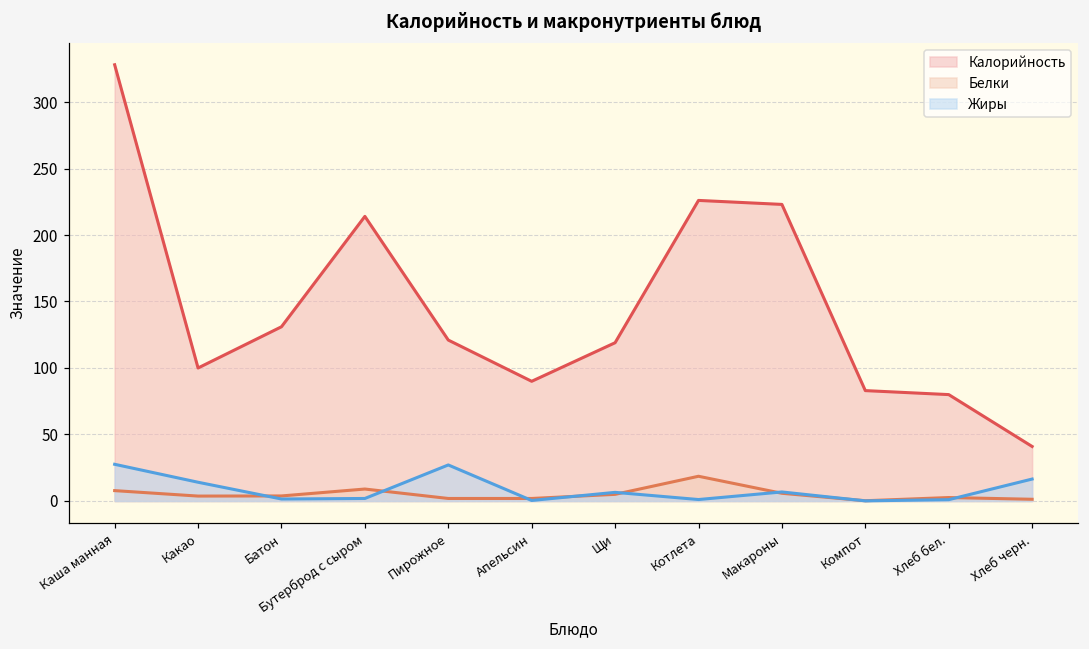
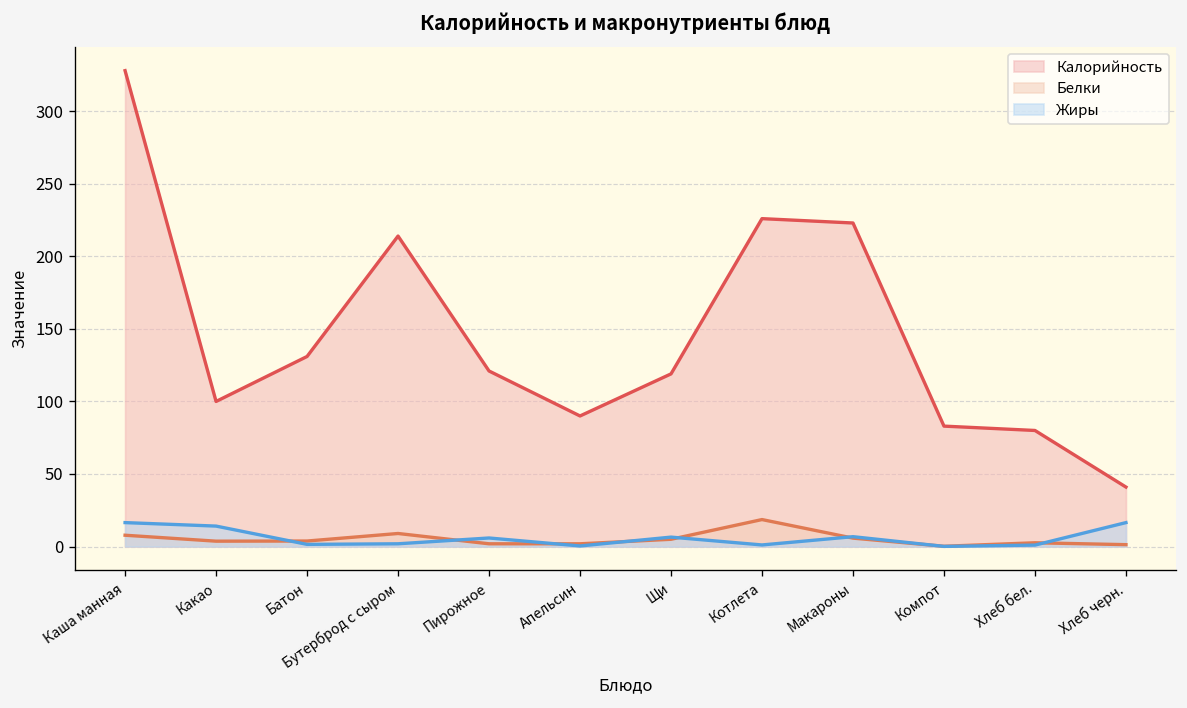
Жиры, Каша манная: 28 -> 17
Жиры, Пирожное: 27 -> 6
